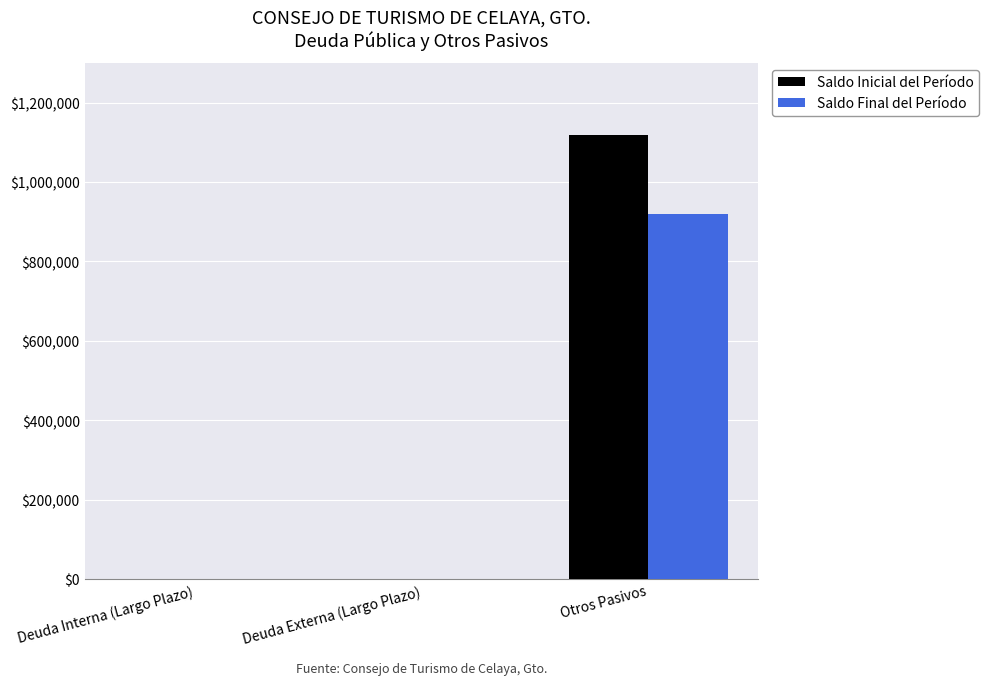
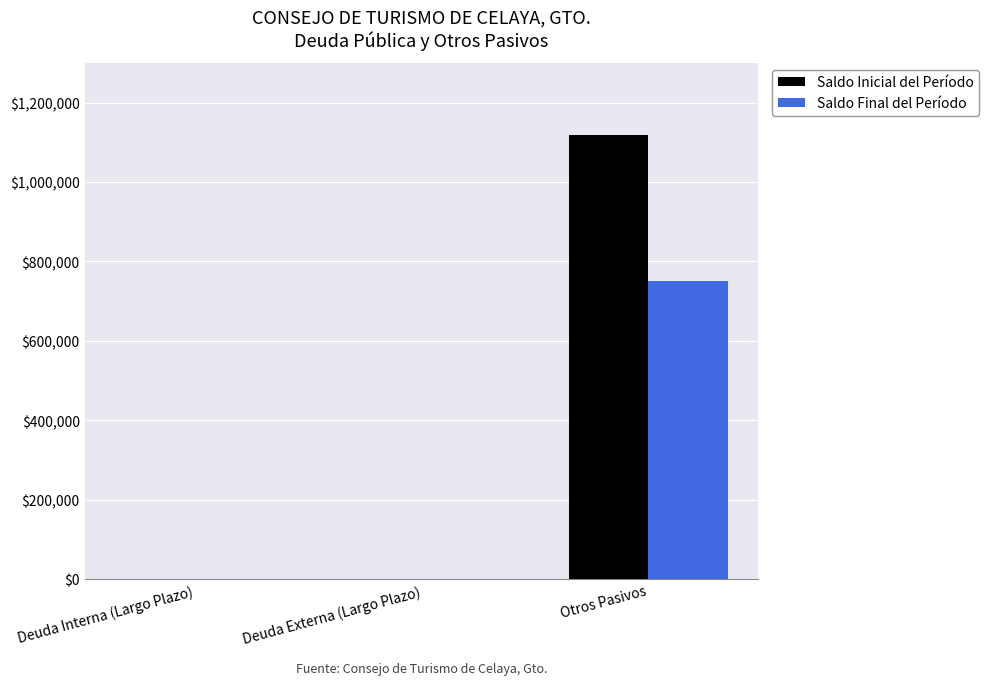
Saldo Final del Período, Otros Pasivos: $920,000 -> $750,000
